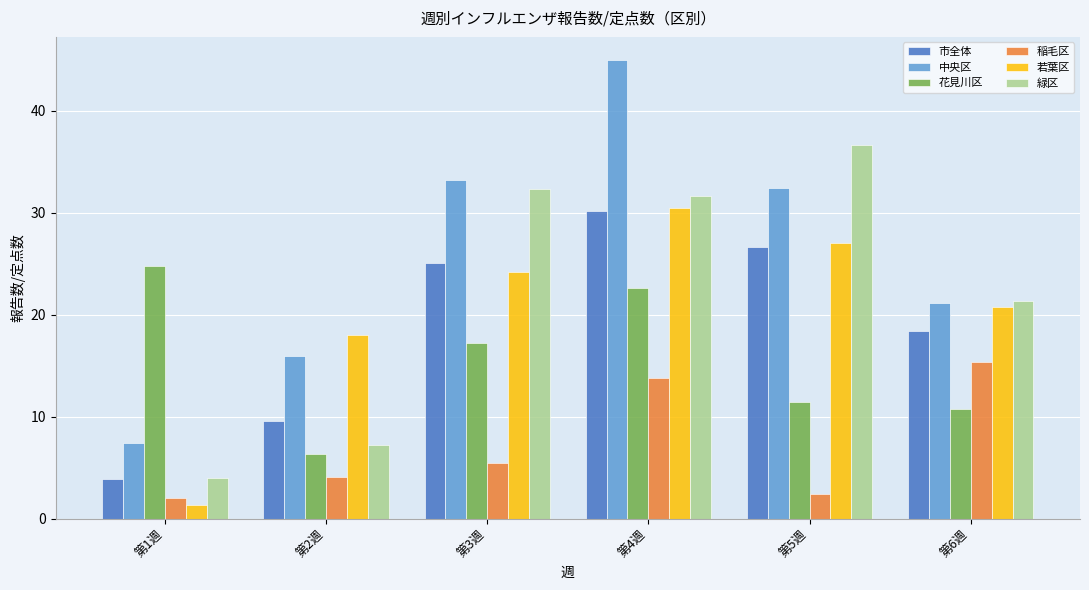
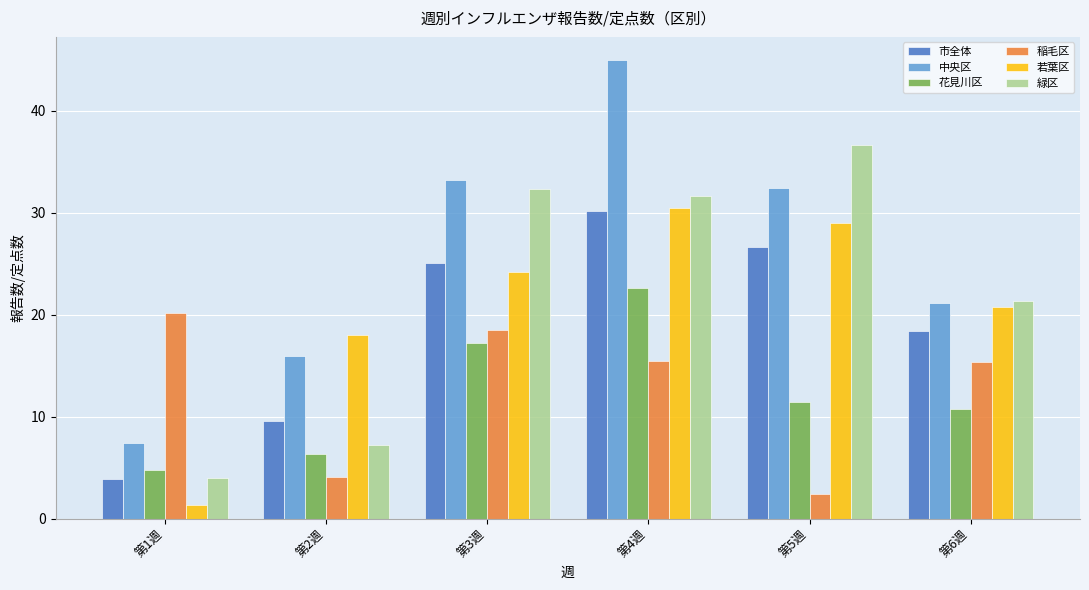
花見川区, 第1週: 24.8 -> 4.8
稲毛区, 第1週: 2.0 -> 20.2
稲毛区, 第3週: 5.5 -> 18.5
稲毛区, 第4週: 13.8 -> 15.5
若葉区, 第5週: 27 -> 29
